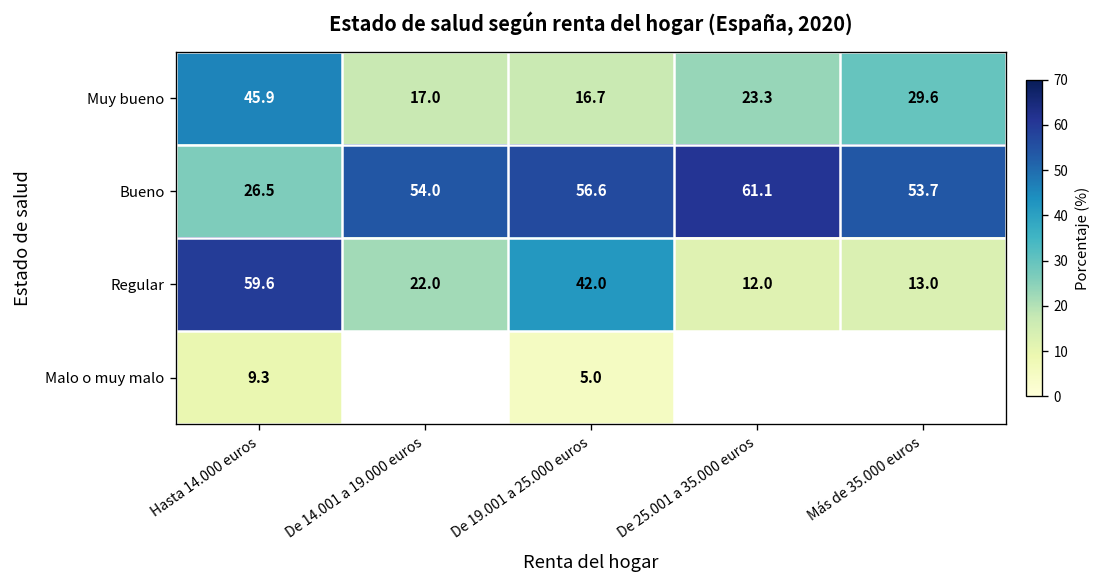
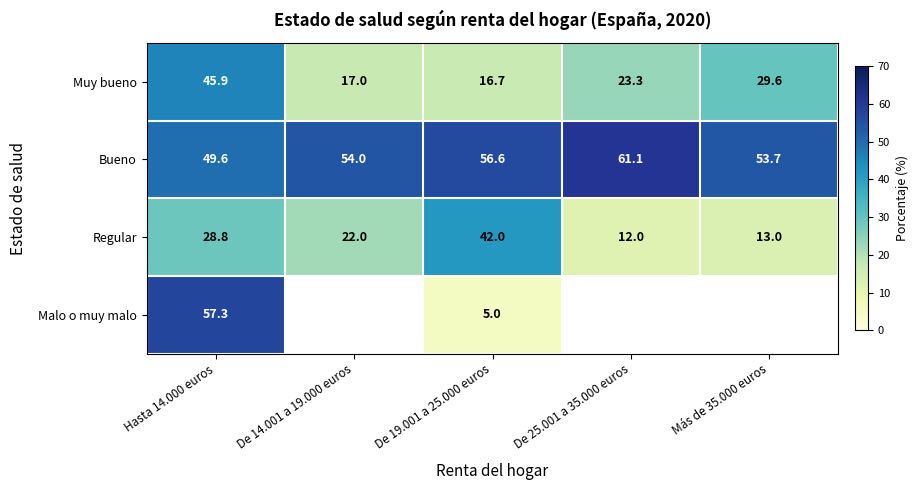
Bueno, Hasta 14.000 euros: 26.5 -> 49.6
Regular, Hasta 14.000 euros: 59.6 -> 28.8
Malo o muy malo, Hasta 14.000 euros: 9.3 -> 57.3
